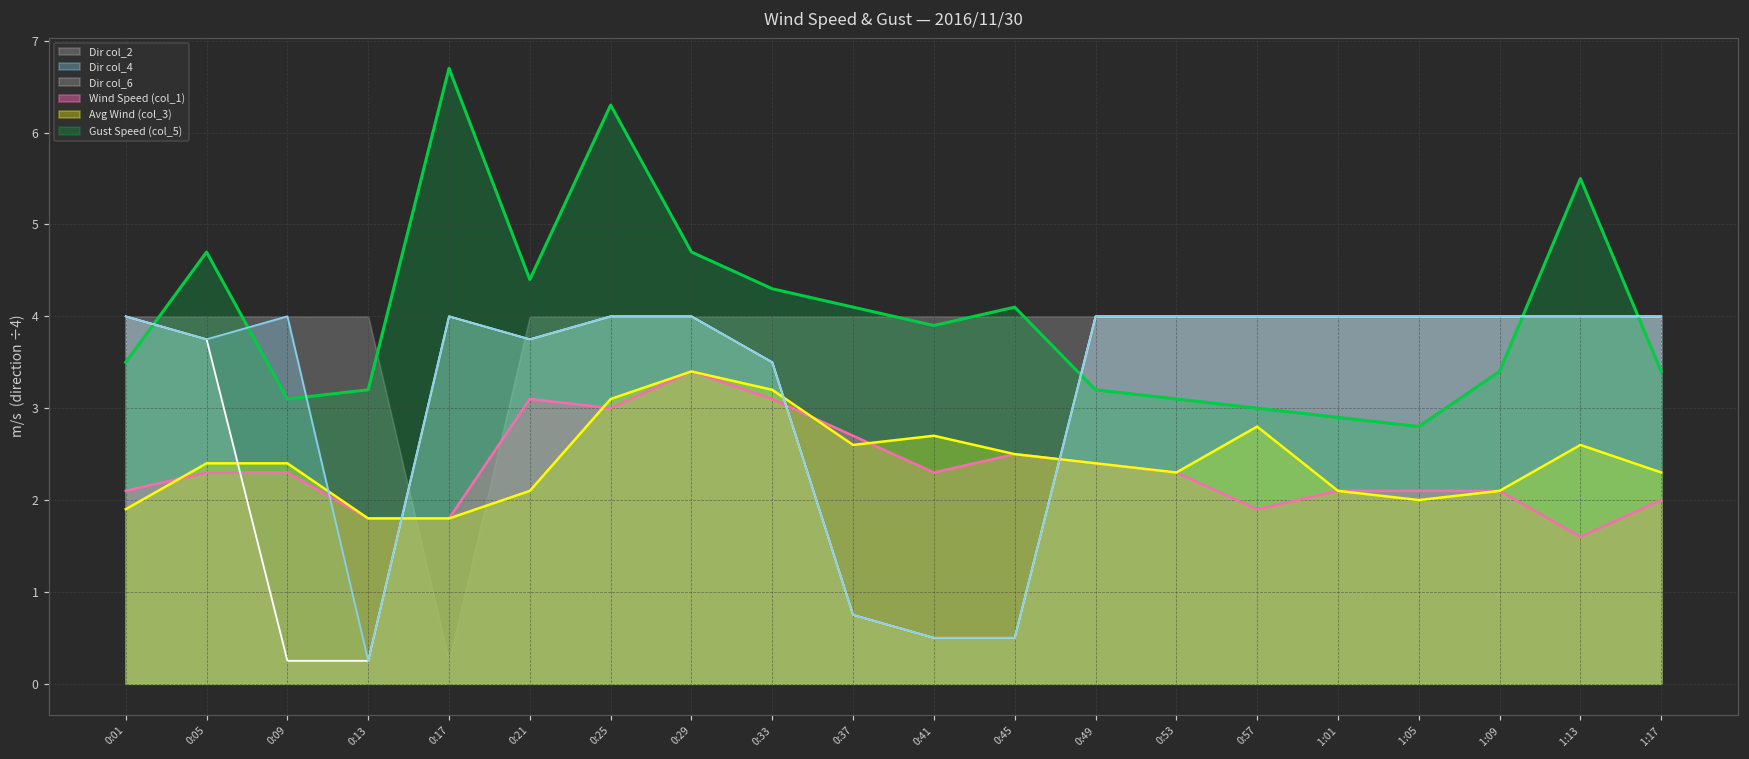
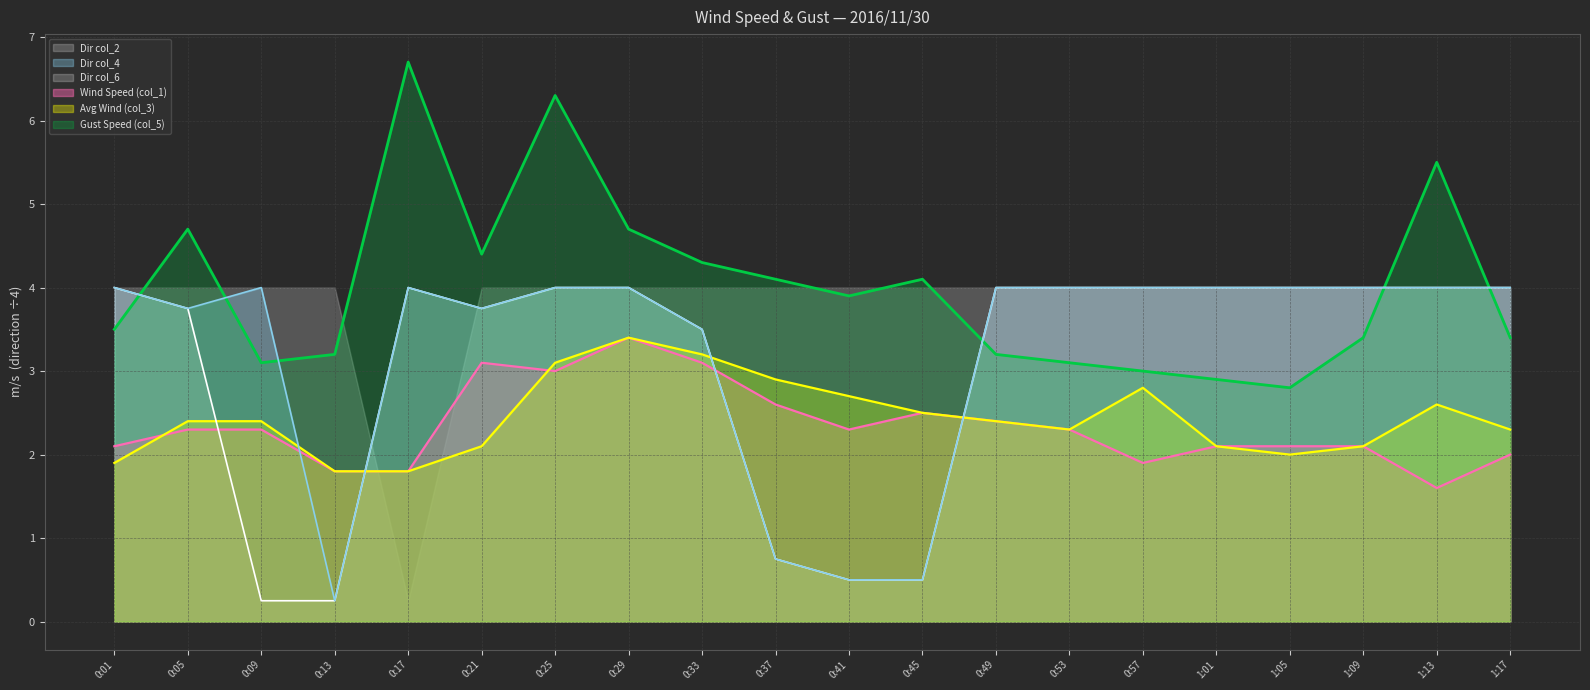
Wind Speed (col_1), 0:37: 2.7 -> 2.6
Avg Wind (col_3), 0:37: 2.6 -> 2.9
